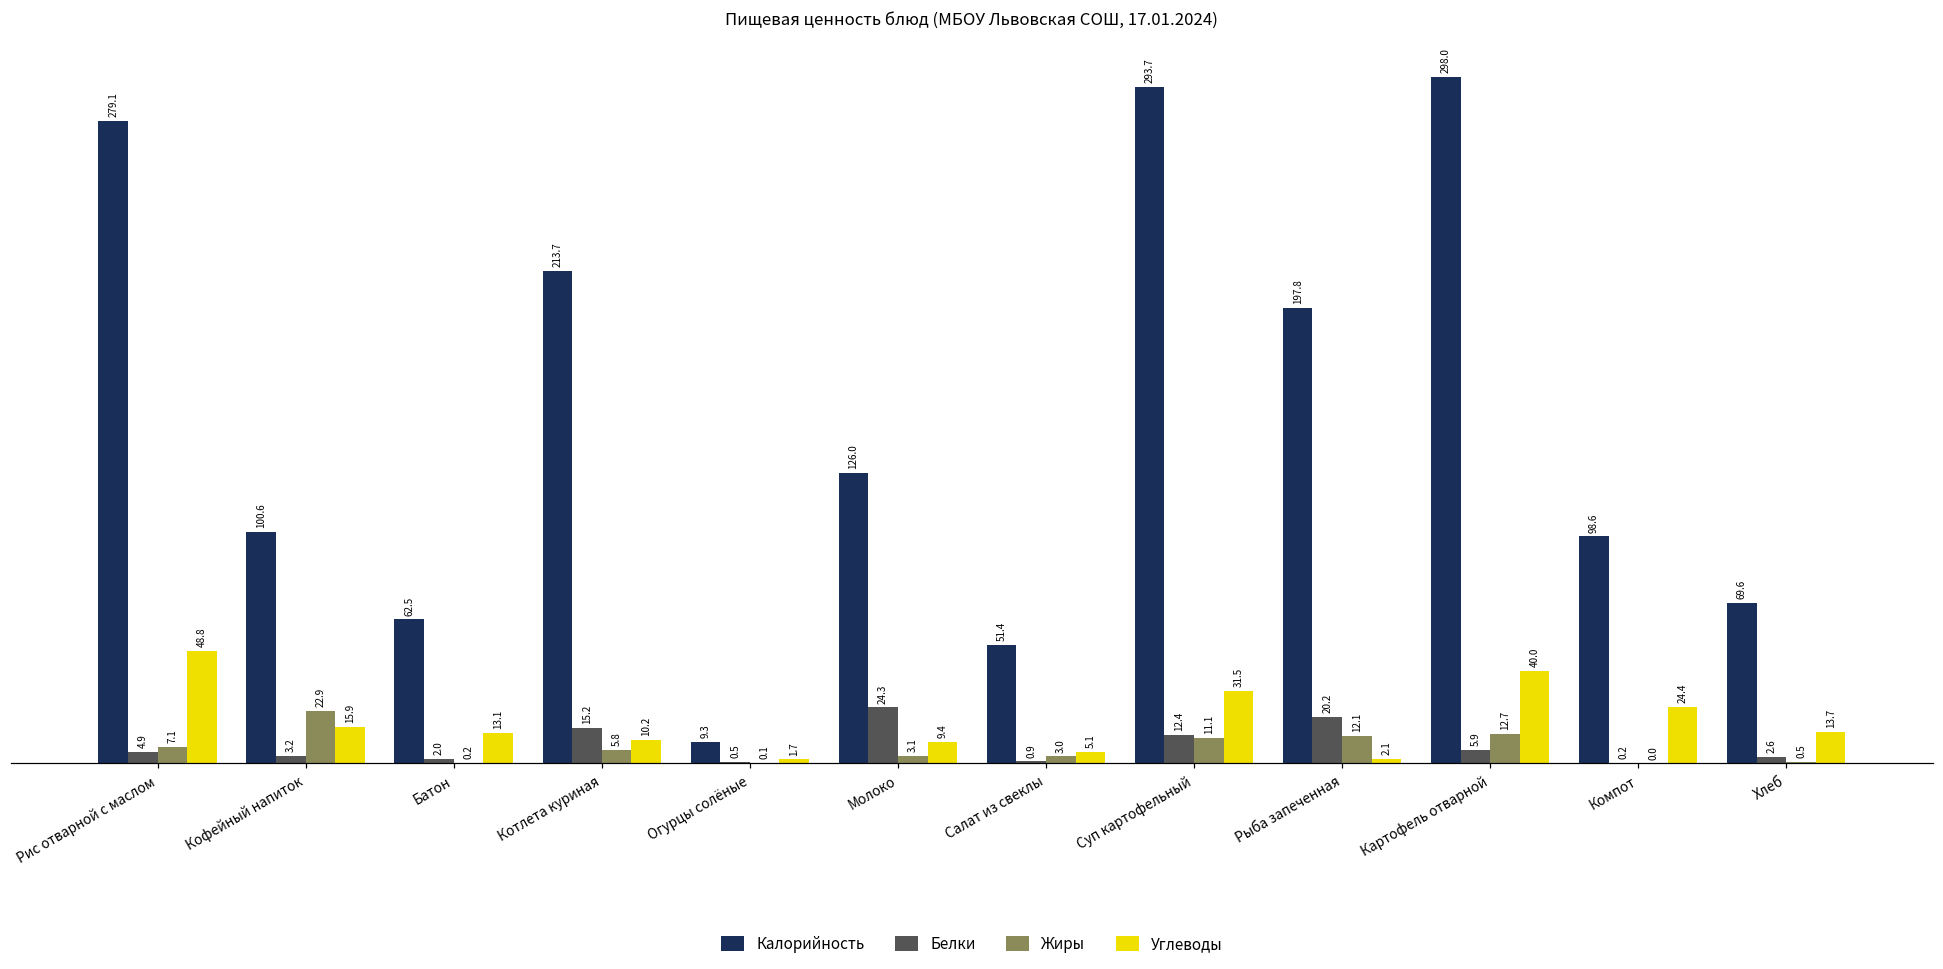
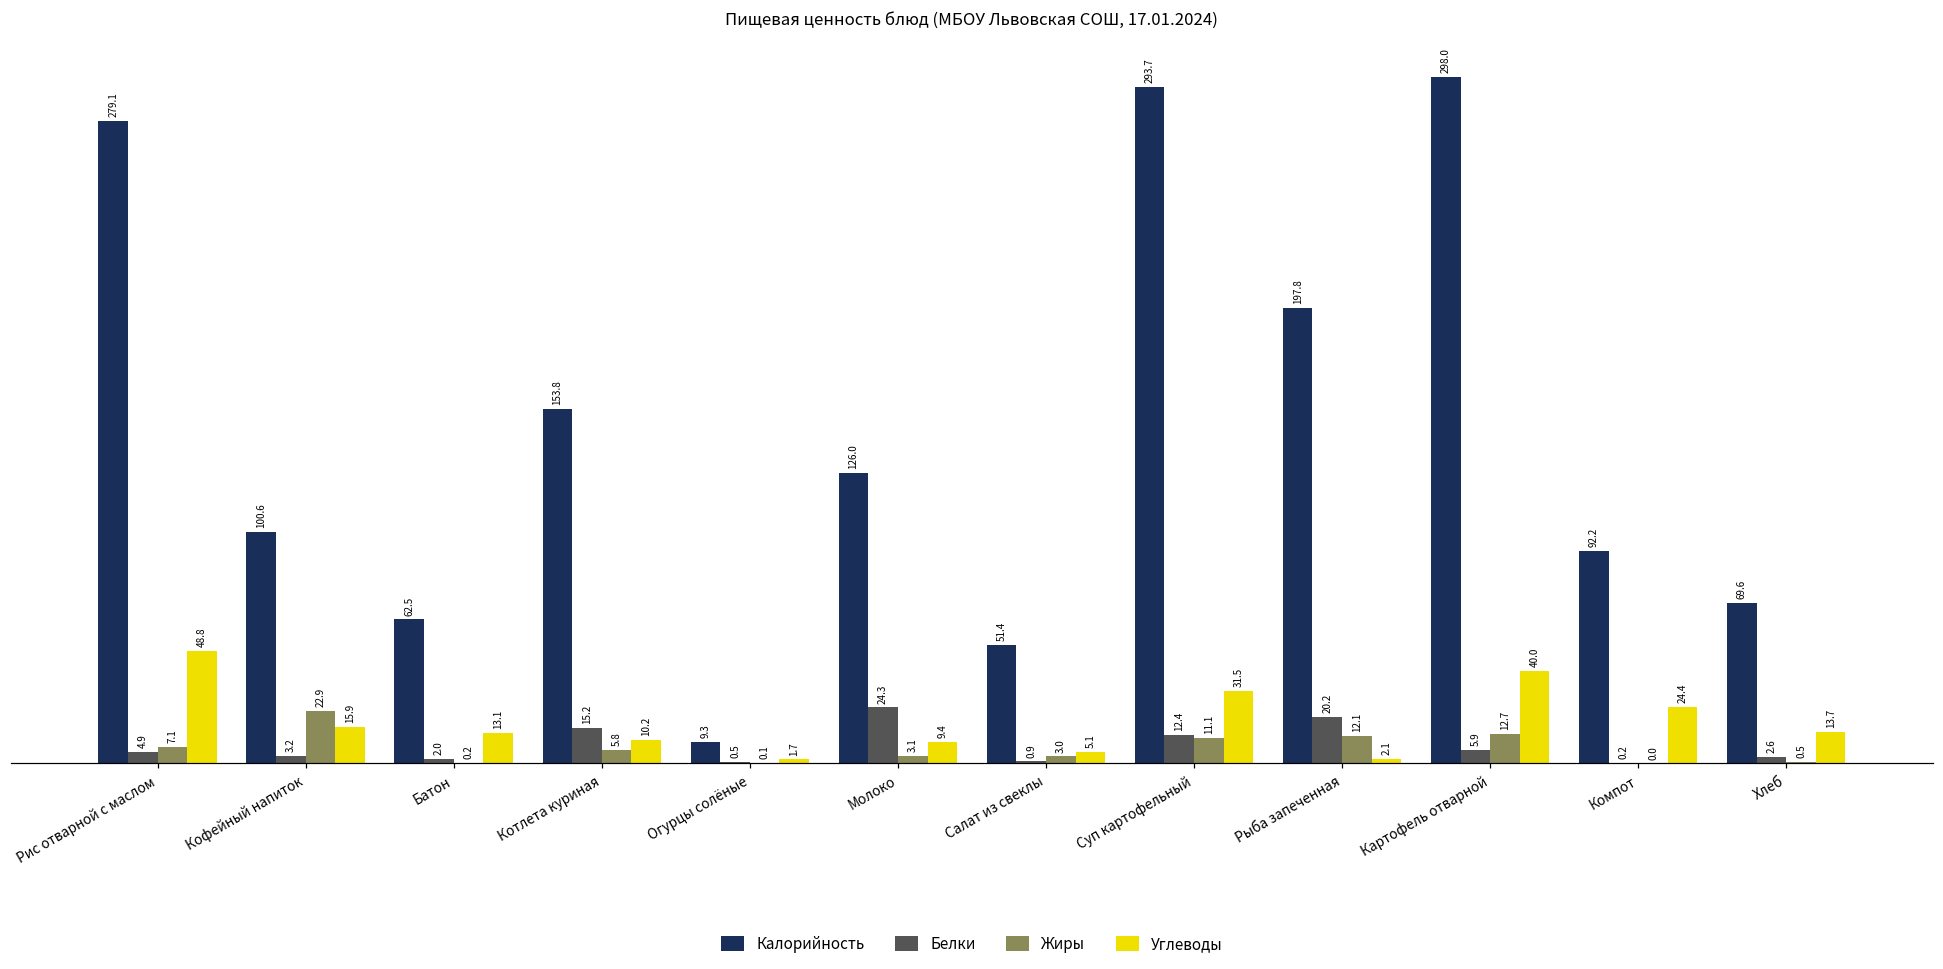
Калорийность, Котлета куриная: 213.7 -> 153.8
Калорийность, Компот: 98.6 -> 92.2
